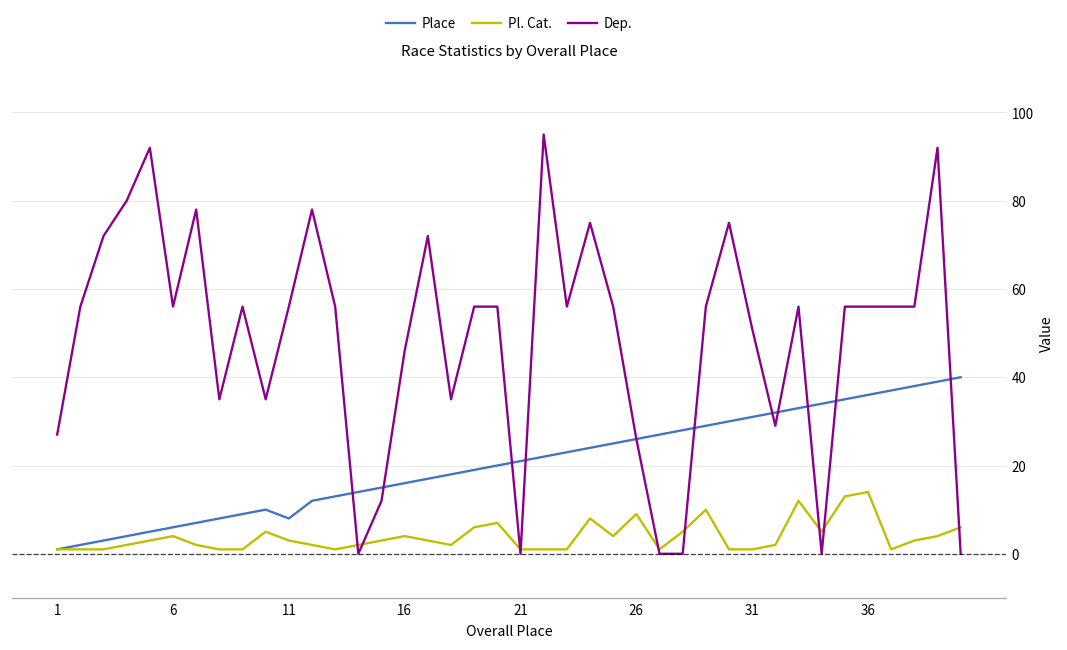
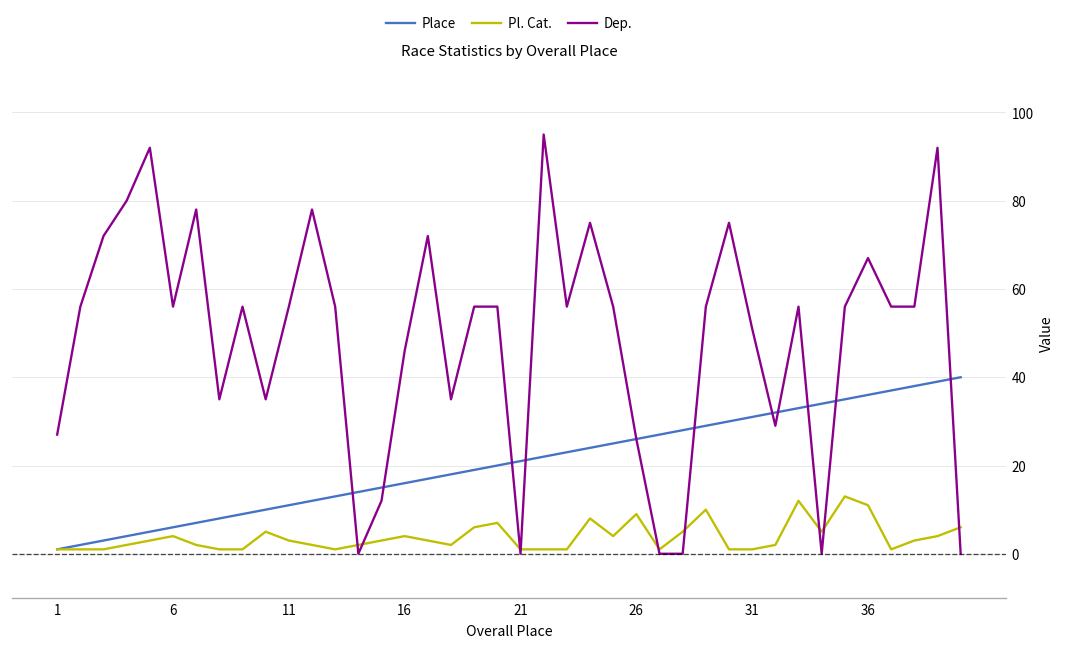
Place, 11: 8 -> 11
Pl. Cat., 36: 14 -> 11
Dep., 36: 56 -> 67
